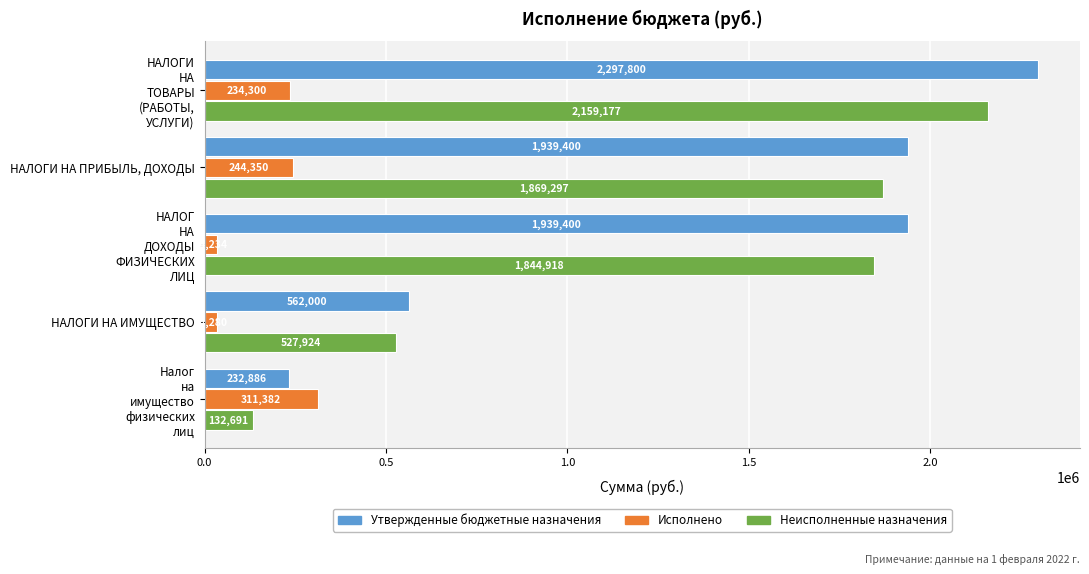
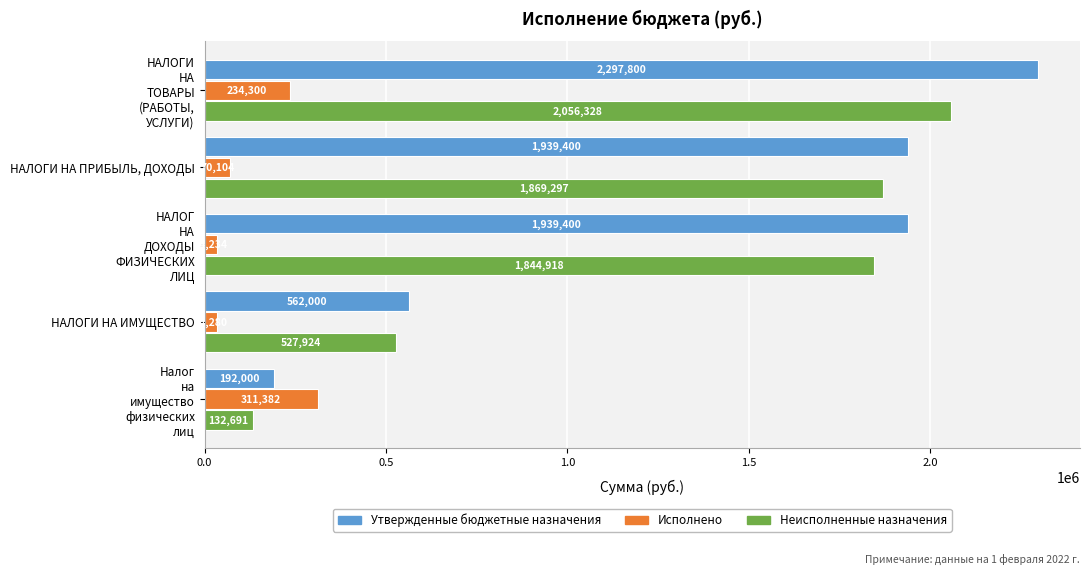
Неисполненные назначения, НАЛОГИ НА ТОВАРЫ (РАБОТЫ, УСЛУГИ): 2,159,177 -> 2,056,328
Исполнено, НАЛОГИ НА ПРИБЫЛЬ, ДОХОДЫ: 244,350 -> 70,104
Утвержденные бюджетные назначения, Налог на имущество физических лиц: 232,886 -> 192,000
